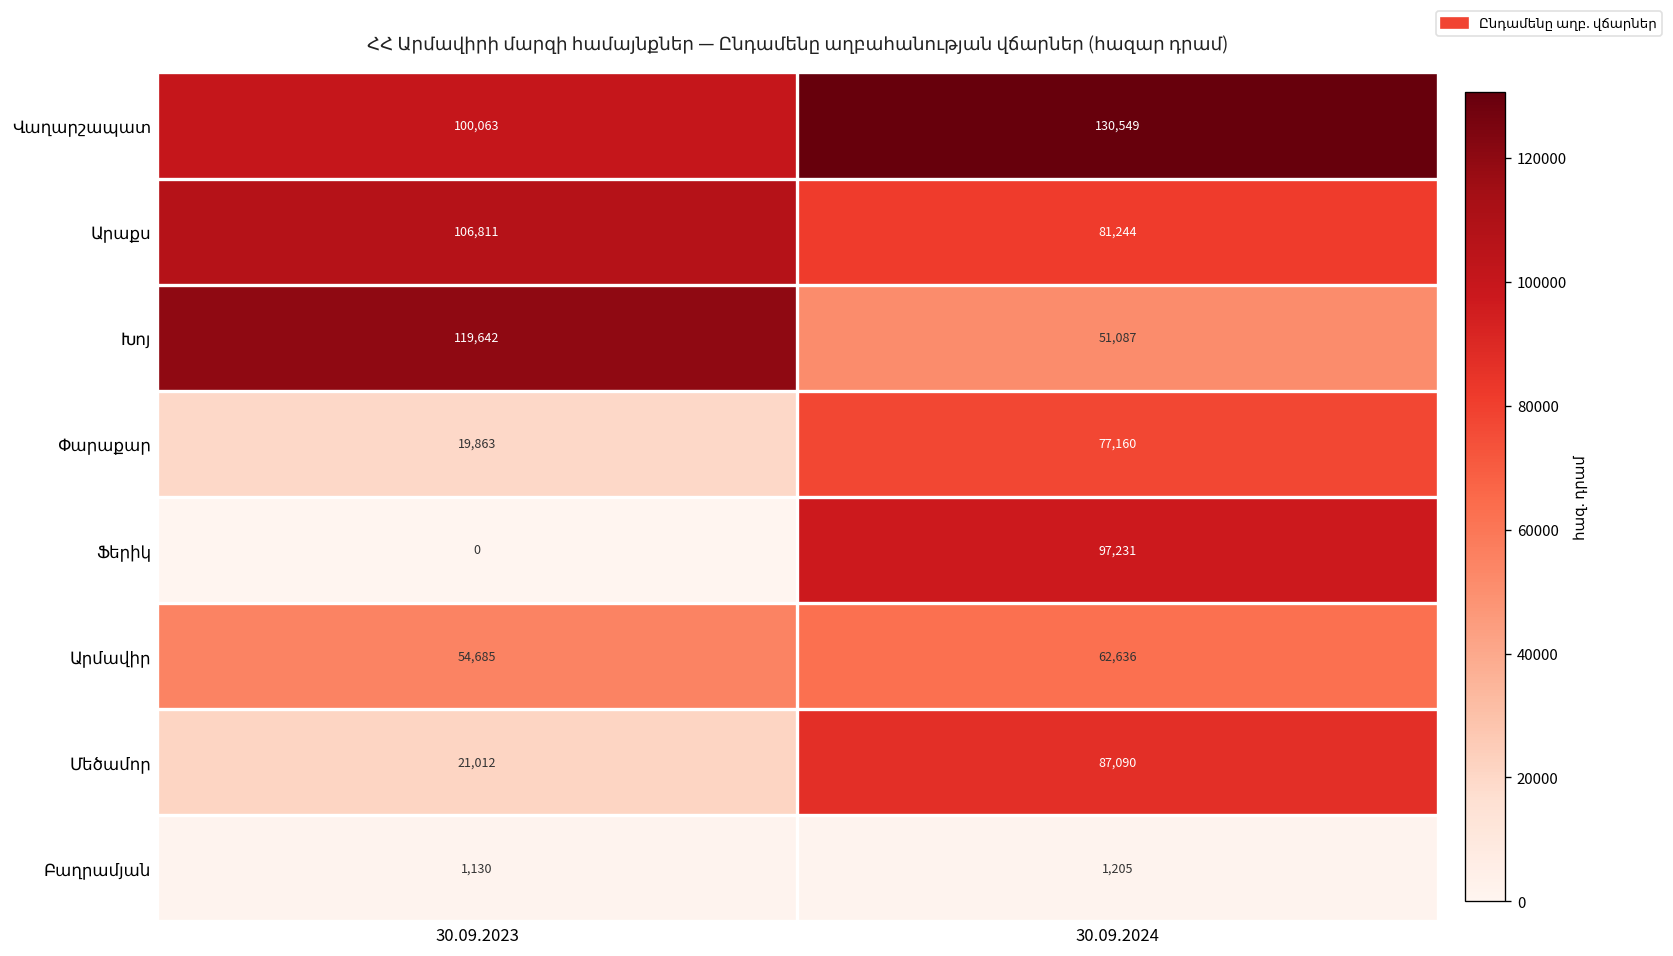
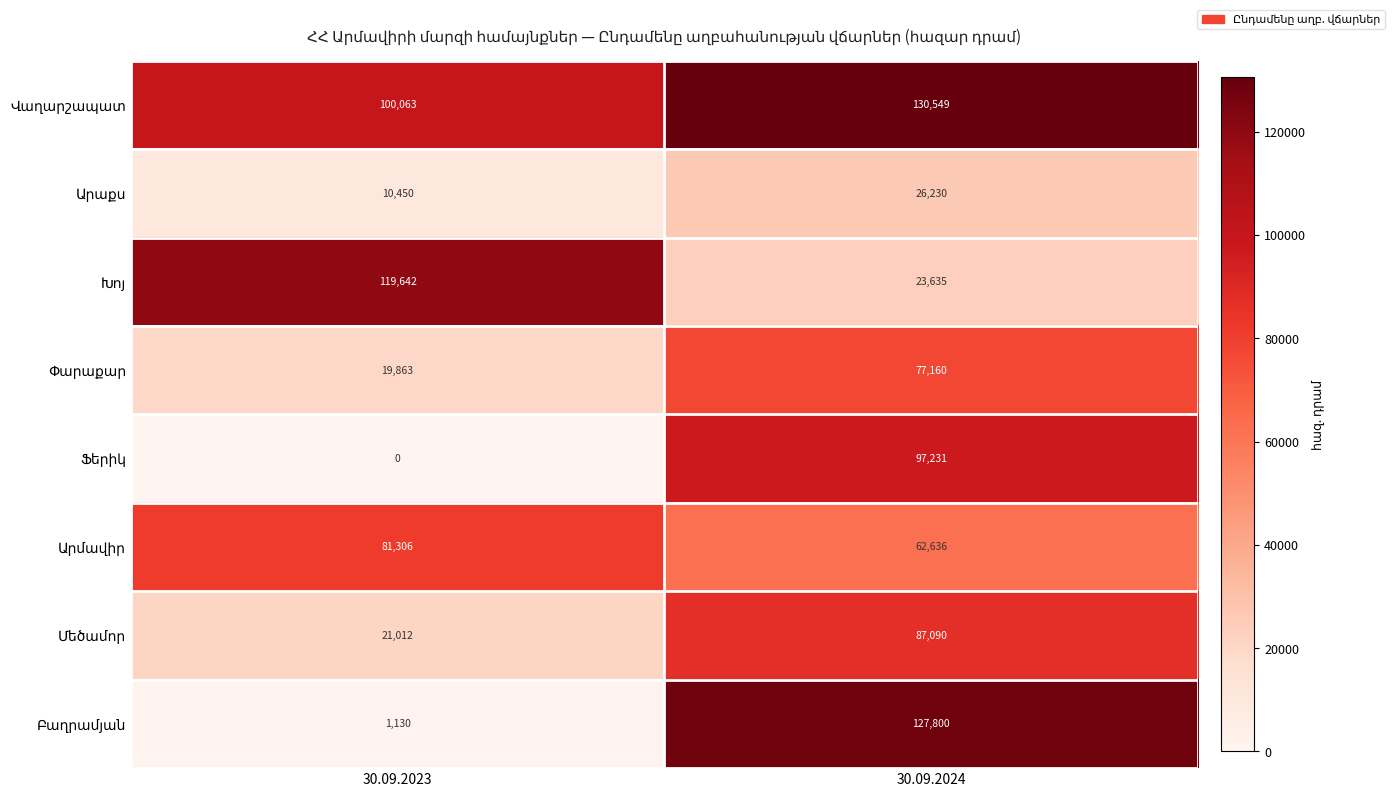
Արաքս, 30.09.2023: 106,811 -> 10,450
Արաքս, 30.09.2024: 81,244 -> 26,230
Խոյ, 30.09.2024: 51,087 -> 23,635
Արմավիր, 30.09.2023: 54,685 -> 81,306
Բաղրամյան, 30.09.2024: 1,205 -> 127,800
